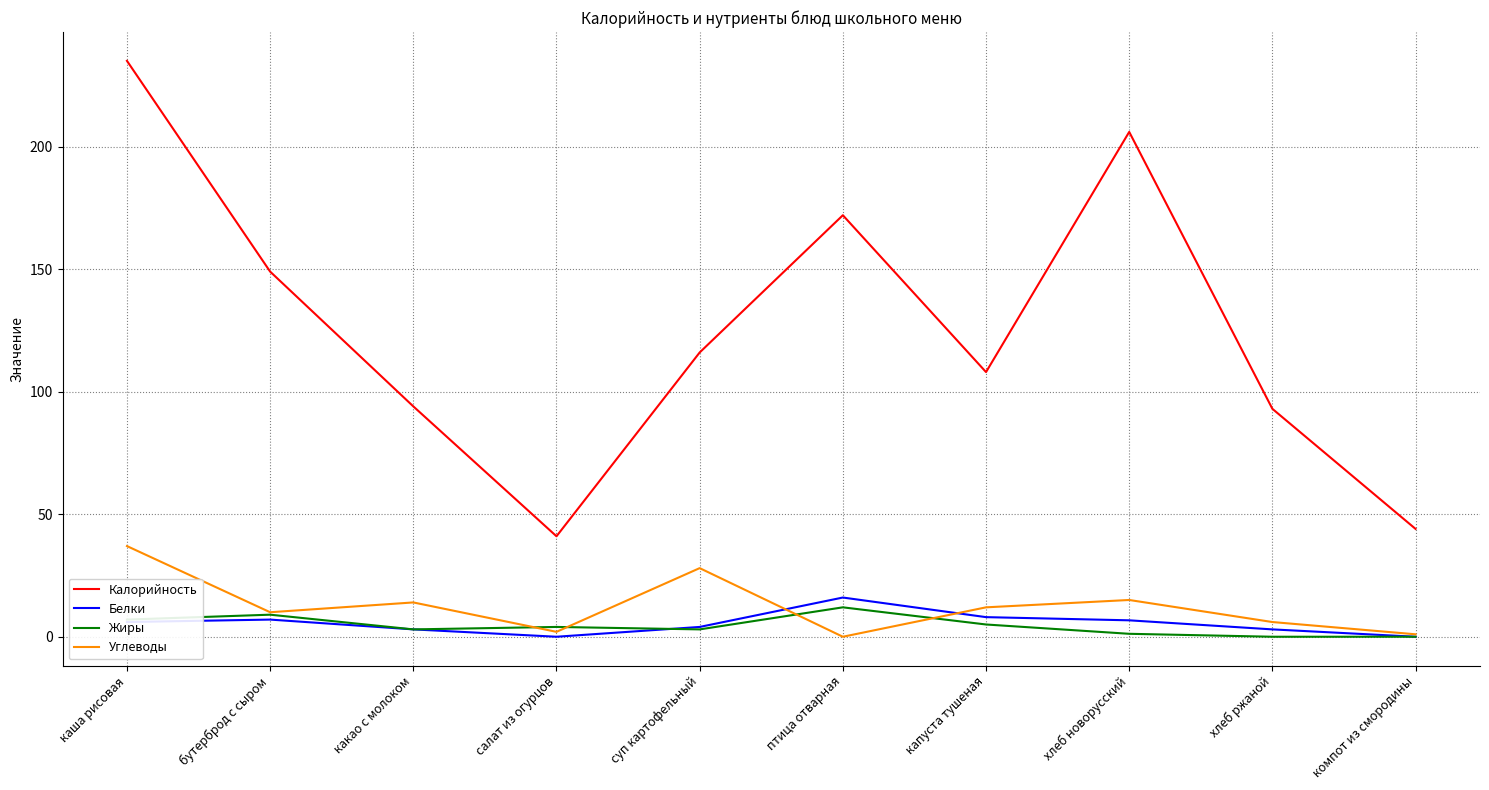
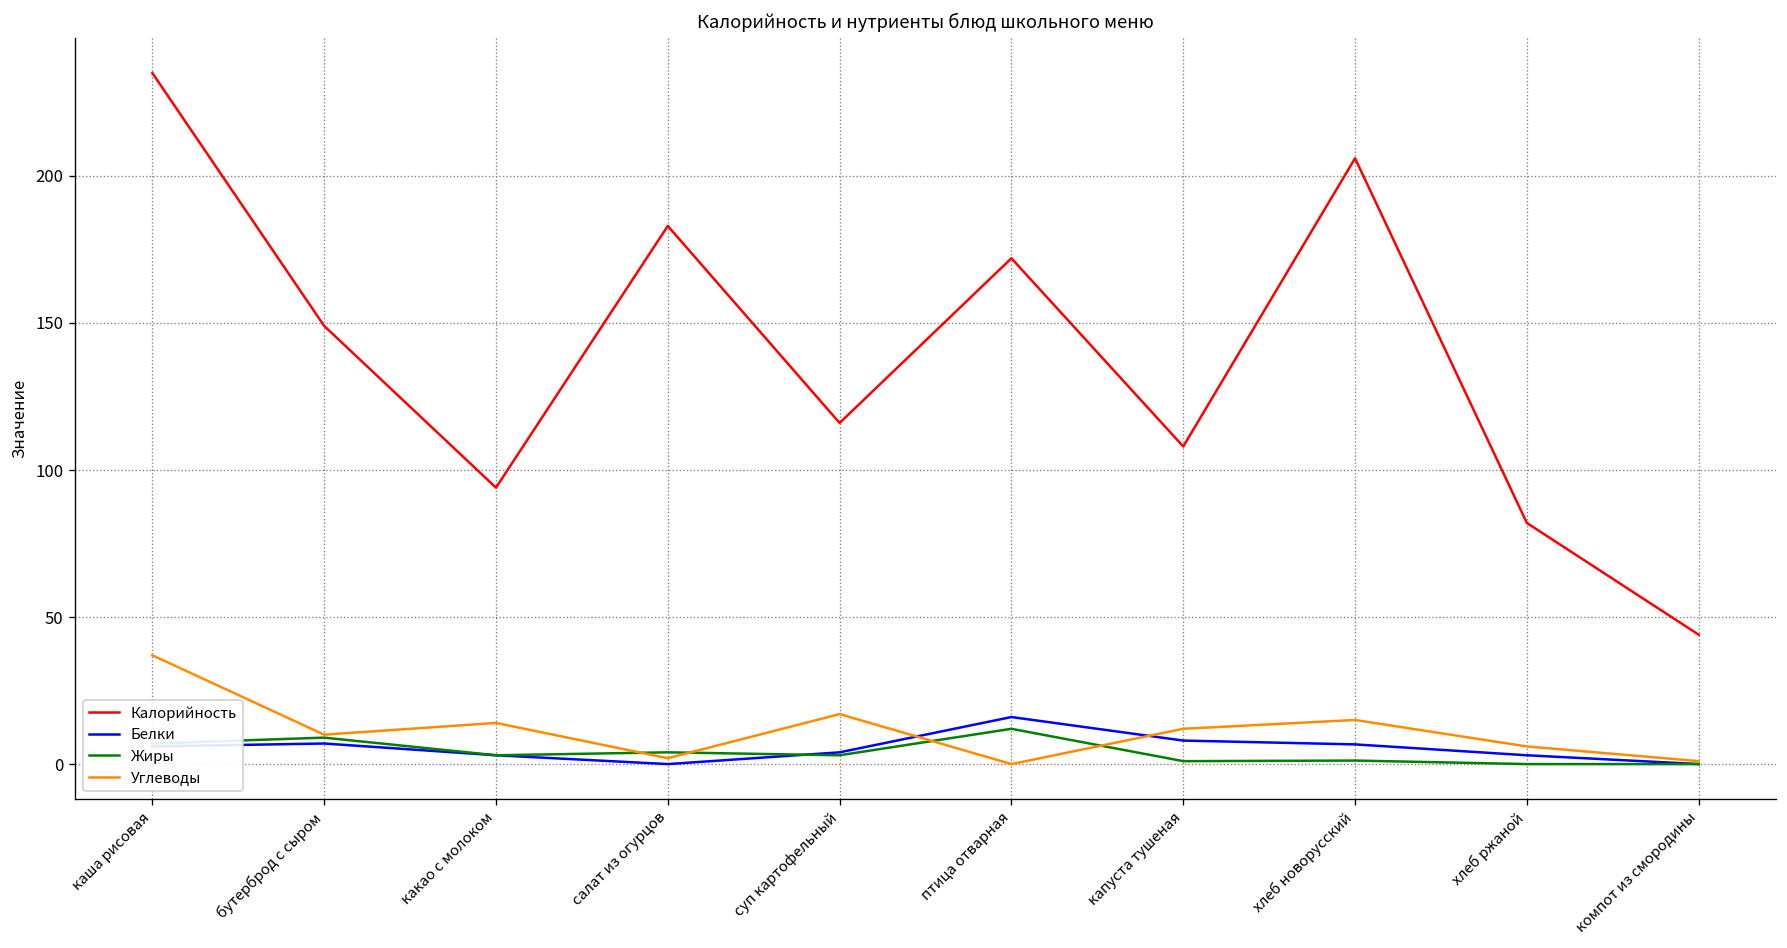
Калорийность, салат из огурцов: 41 -> 183
Углеводы, суп картофельный: 28 -> 17
Жиры, капуста тушеная: 5 -> 1
Калорийность, хлеб ржаной: 93 -> 82
